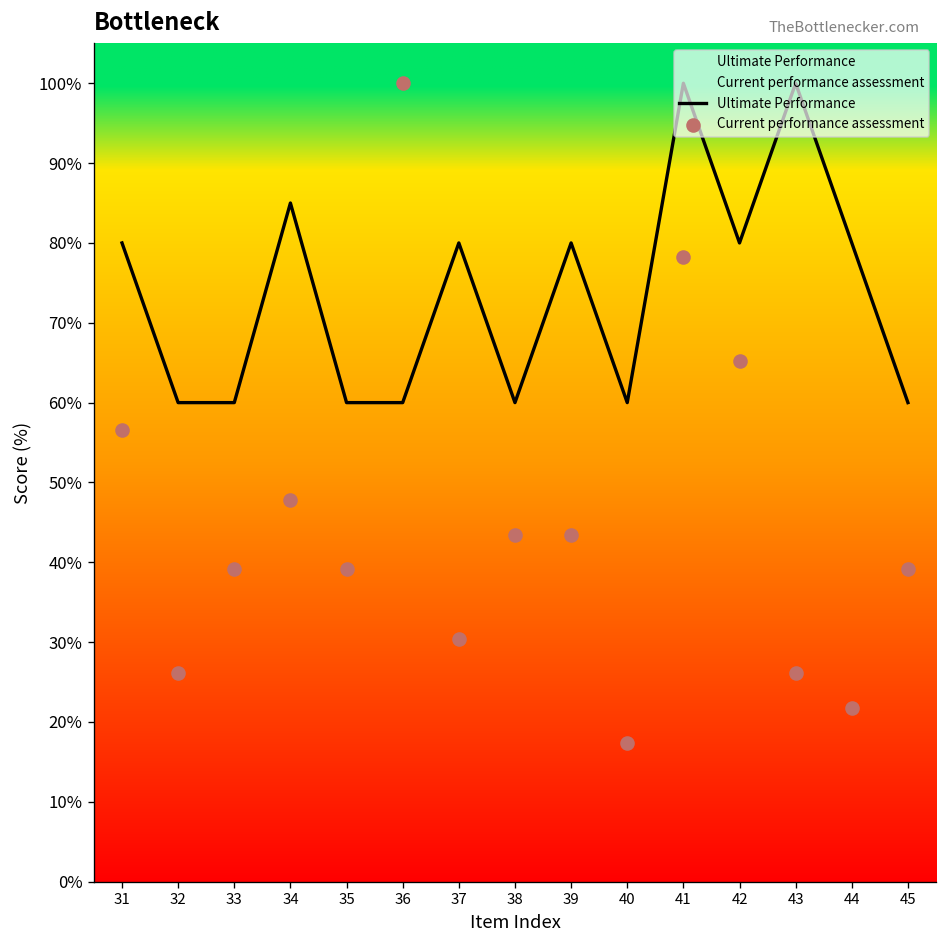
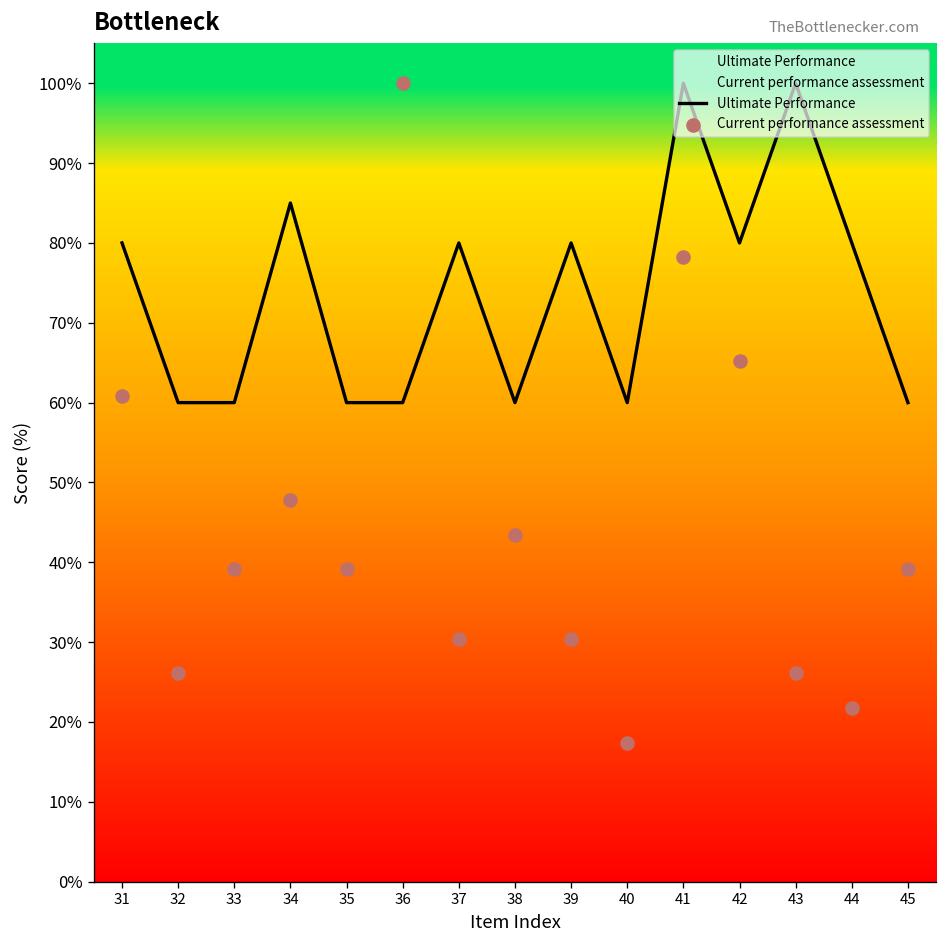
Current performance assessment, 31: 57% -> 61%
Current performance assessment, 39: 43% -> 30%
